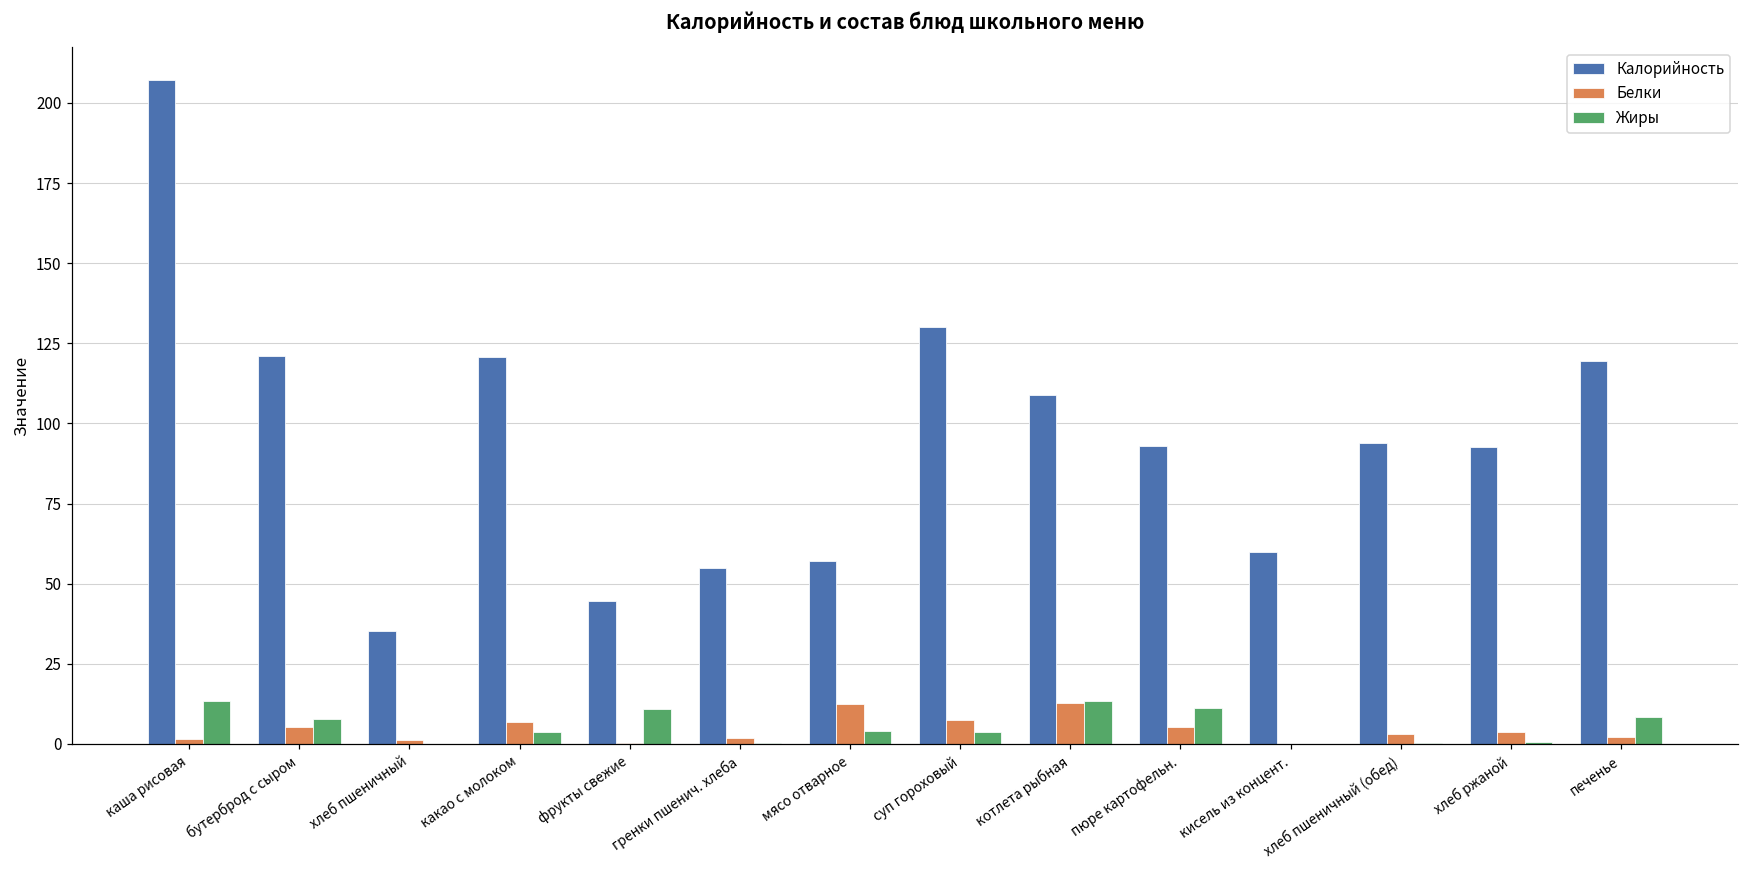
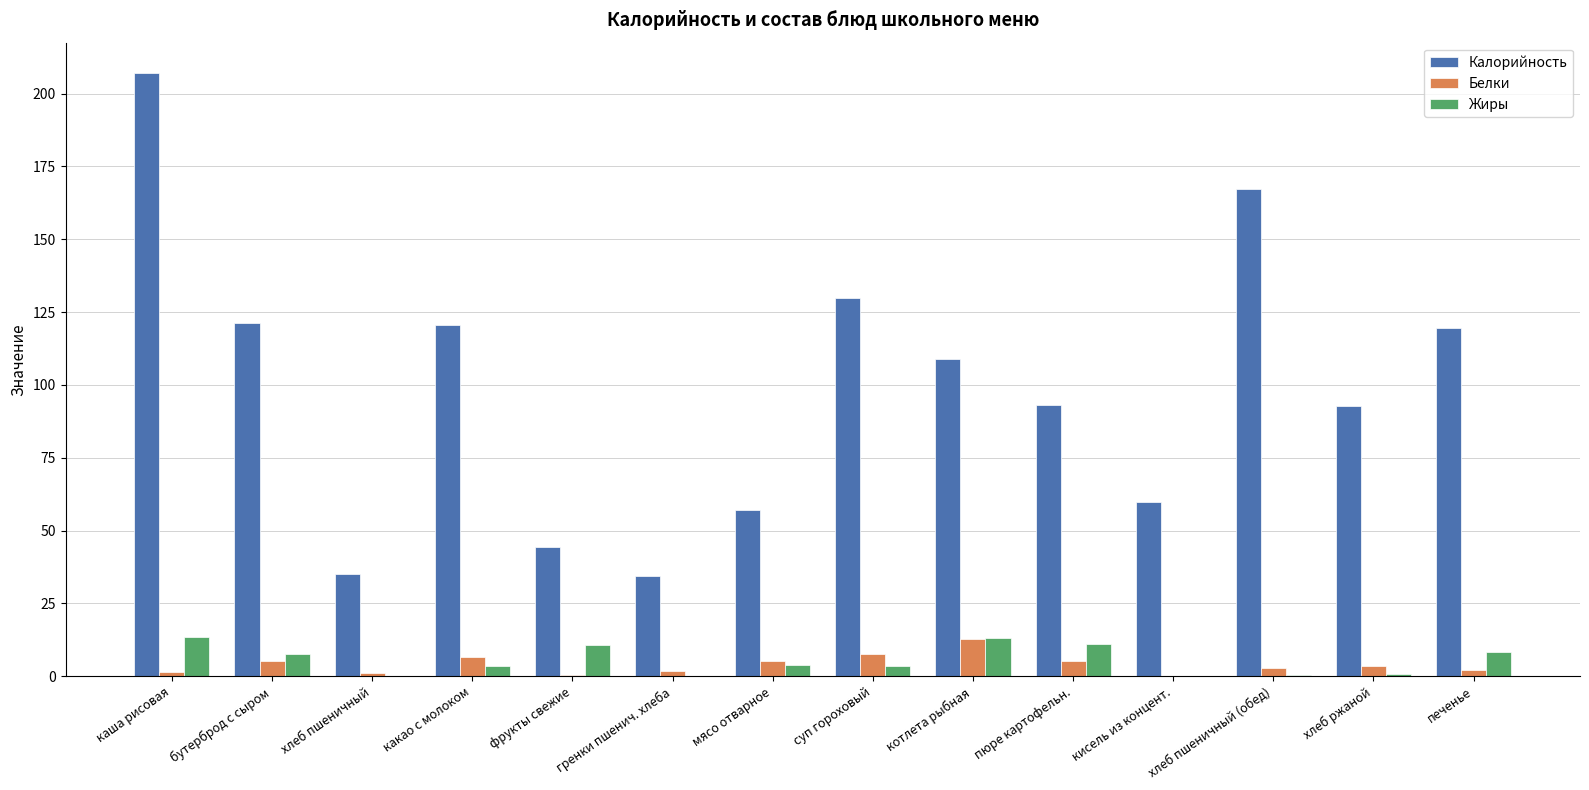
Калорийность, гренки пшенич. хлеба: 55 -> 34
Белки, мясо отварное: 13 -> 5
Калорийность, хлеб пшеничный (обед): 94 -> 167
